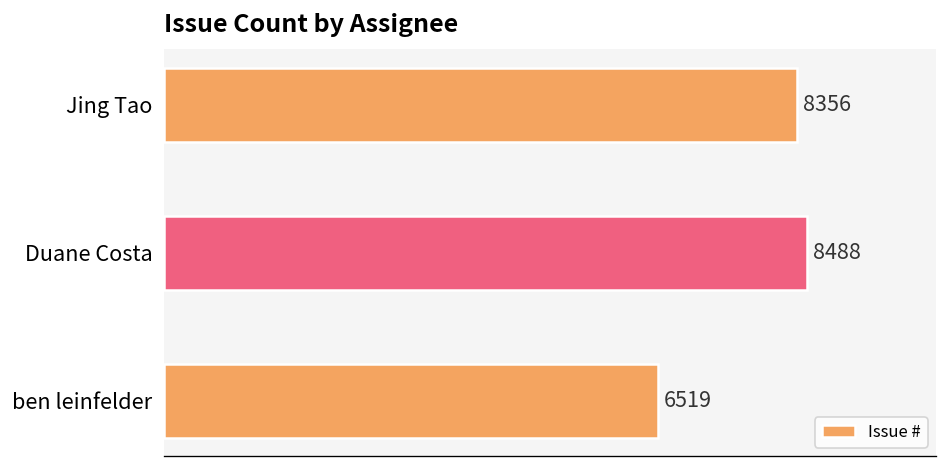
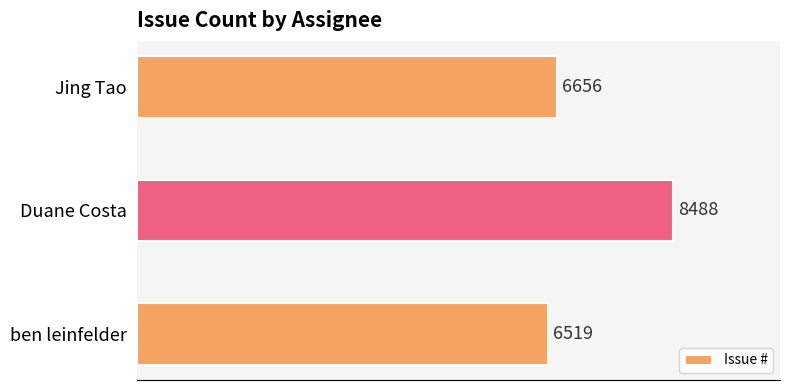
Jing Tao: 8356 -> 6656
